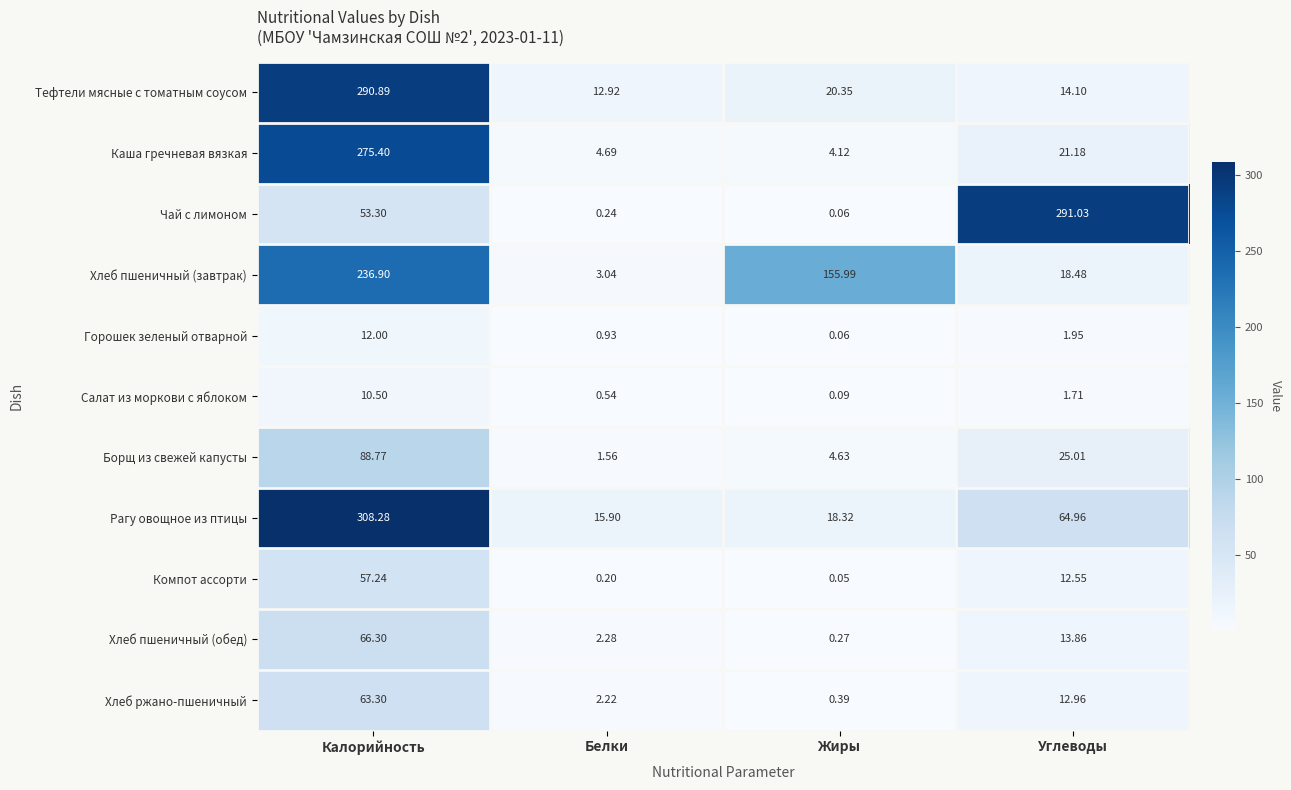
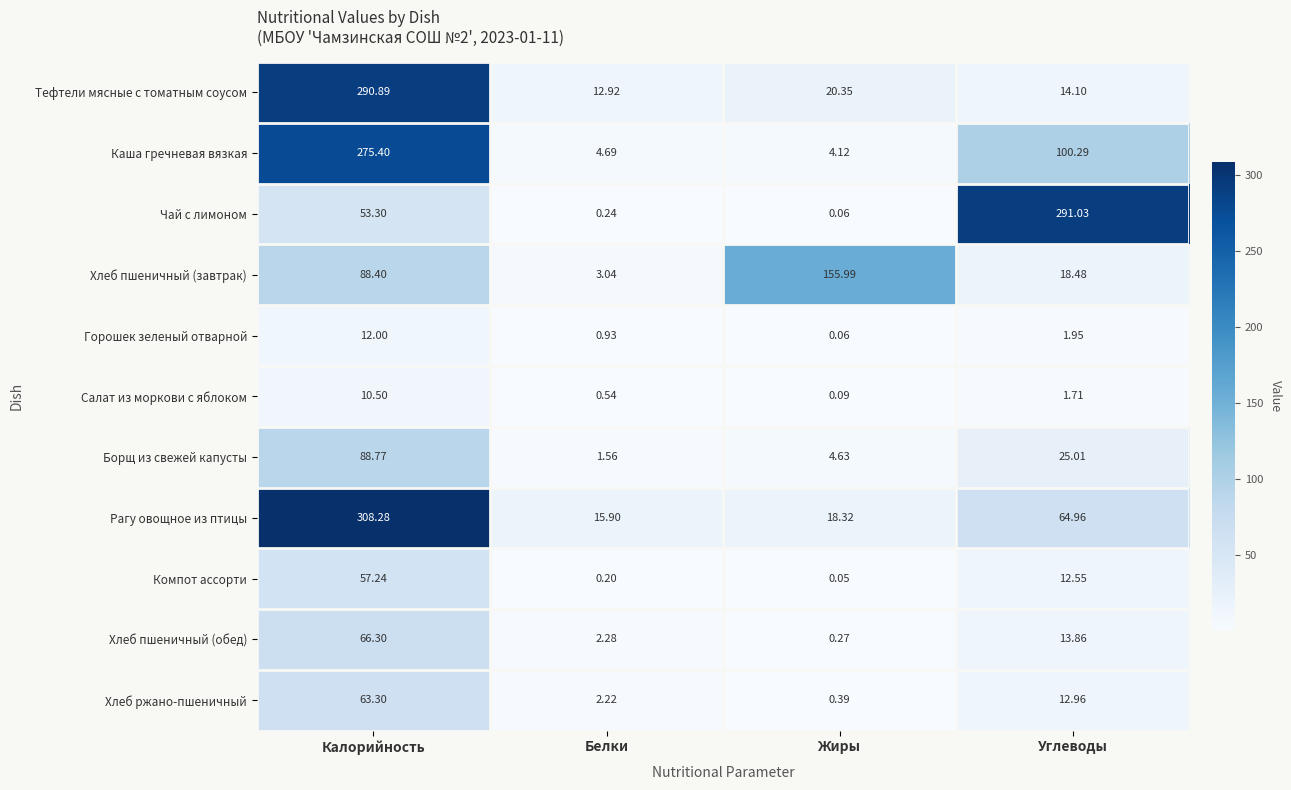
Каша гречневая вязкая, Углеводы: 21.18 -> 100.29
Хлеб пшеничный (завтрак), Калорийность: 236.90 -> 88.40
